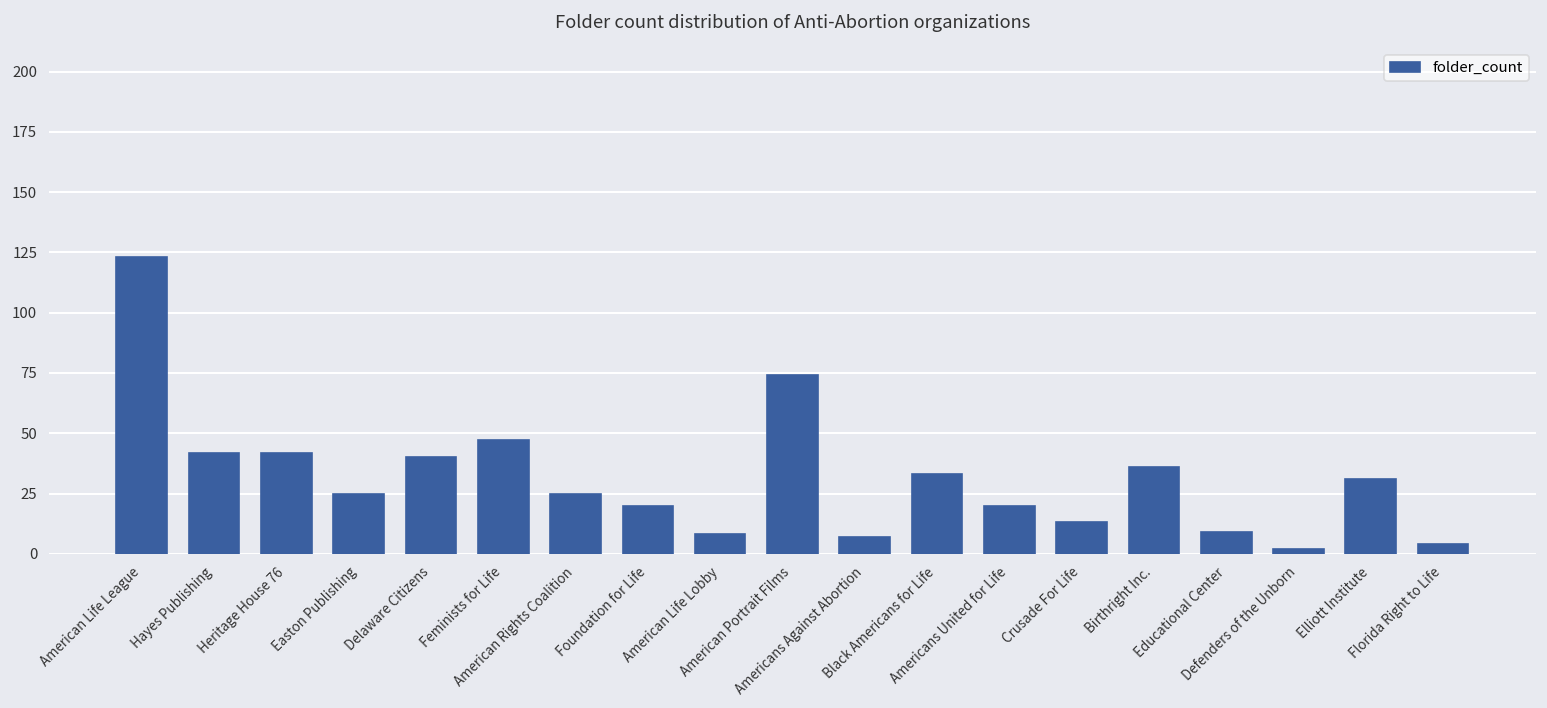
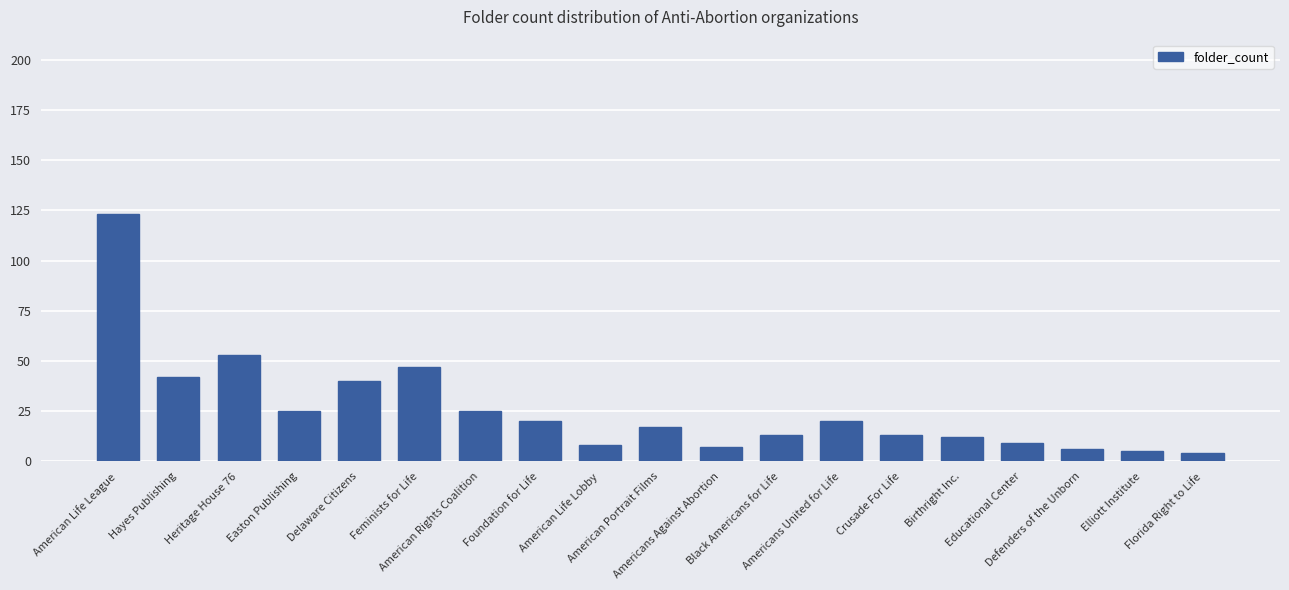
Heritage House 76: 42 -> 53
American Portrait Films: 74 -> 17
Black Americans for Life: 33 -> 13
Birthright Inc.: 36 -> 12
Defenders of the Unborn: 2 -> 6
Elliott Institute: 31 -> 5
